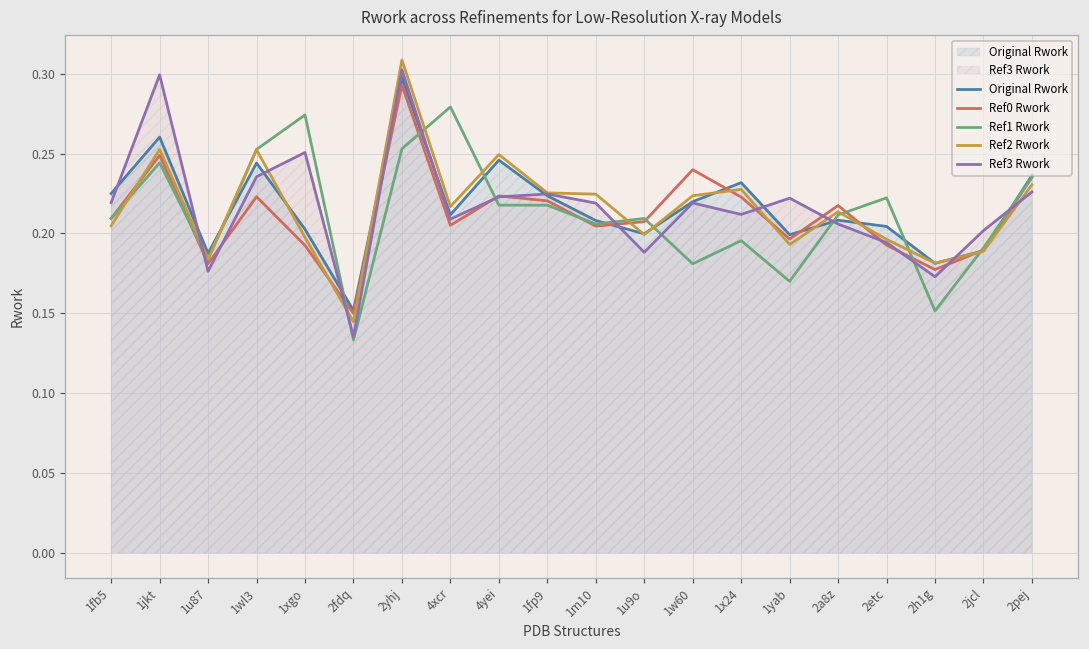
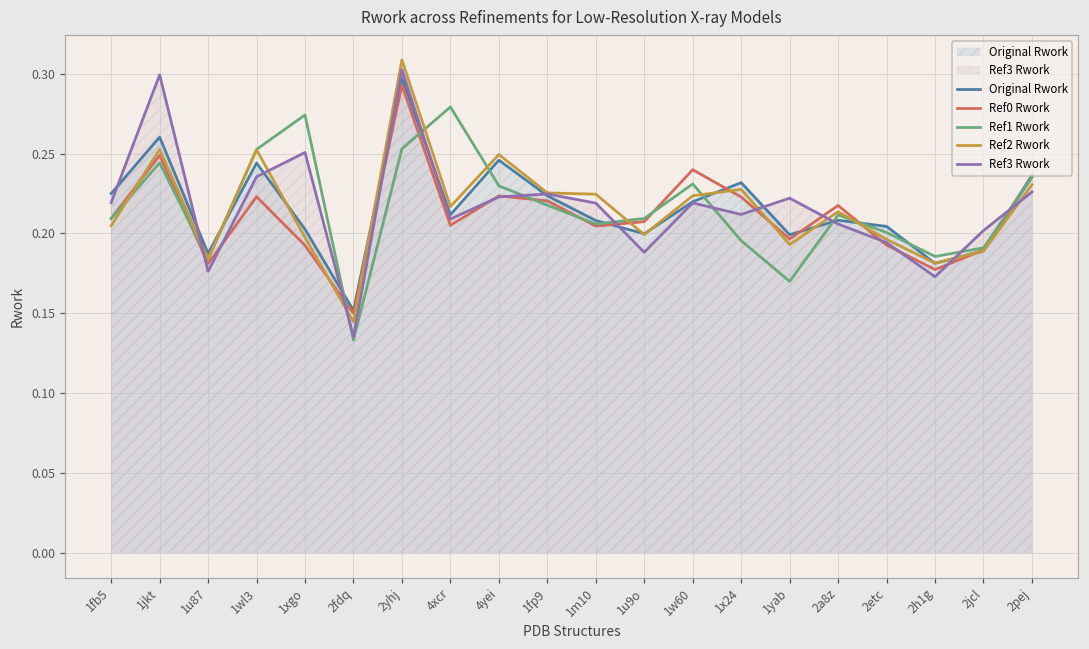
Ref1 Rwork, 4yei: 0.218 -> 0.230
Ref1 Rwork, 1w60: 0.181 -> 0.231
Ref1 Rwork, 2etc: 0.222 -> 0.201
Ref1 Rwork, 2h1g: 0.152 -> 0.186
